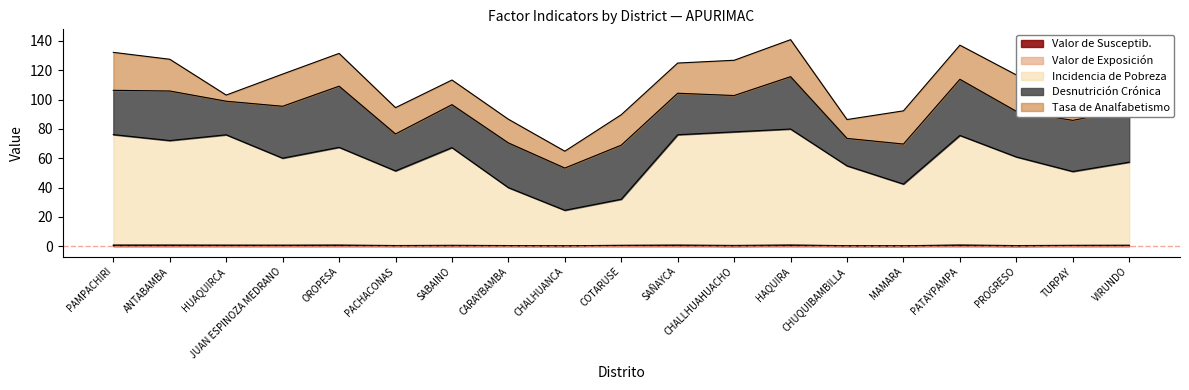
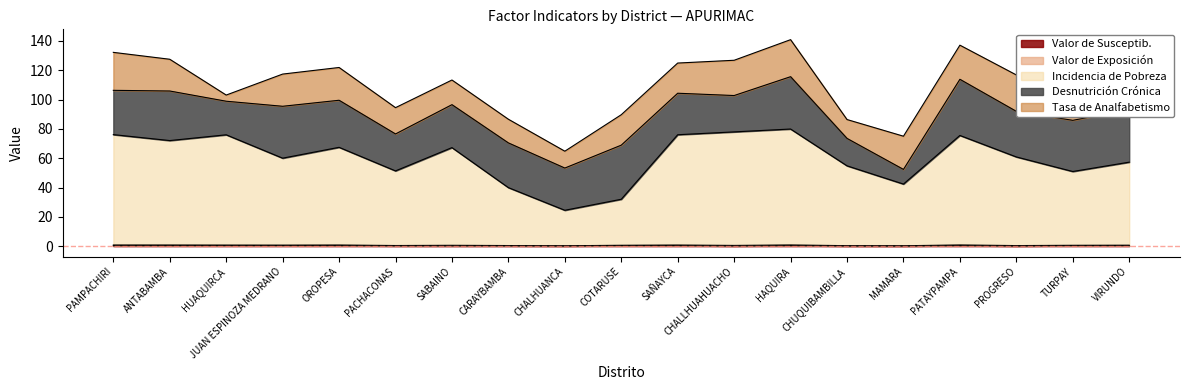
Desnutrición Crónica, OROPESA: 42 -> 32
Desnutrición Crónica, MAMARA: 27 -> 10
